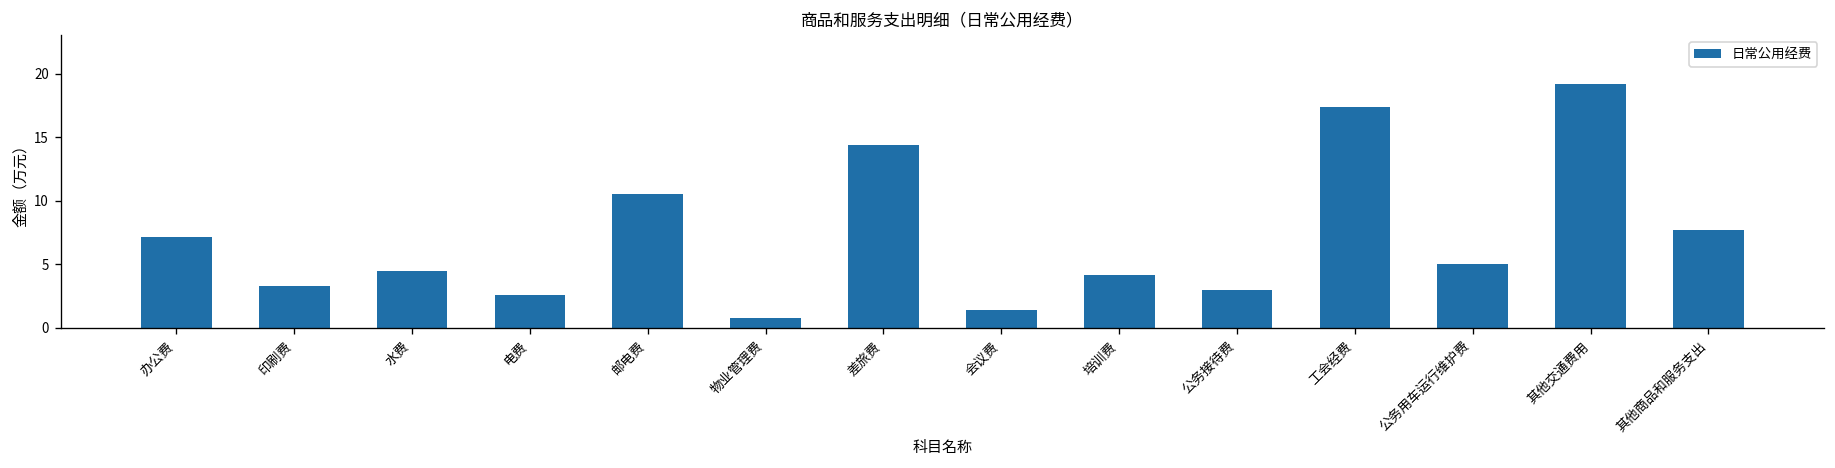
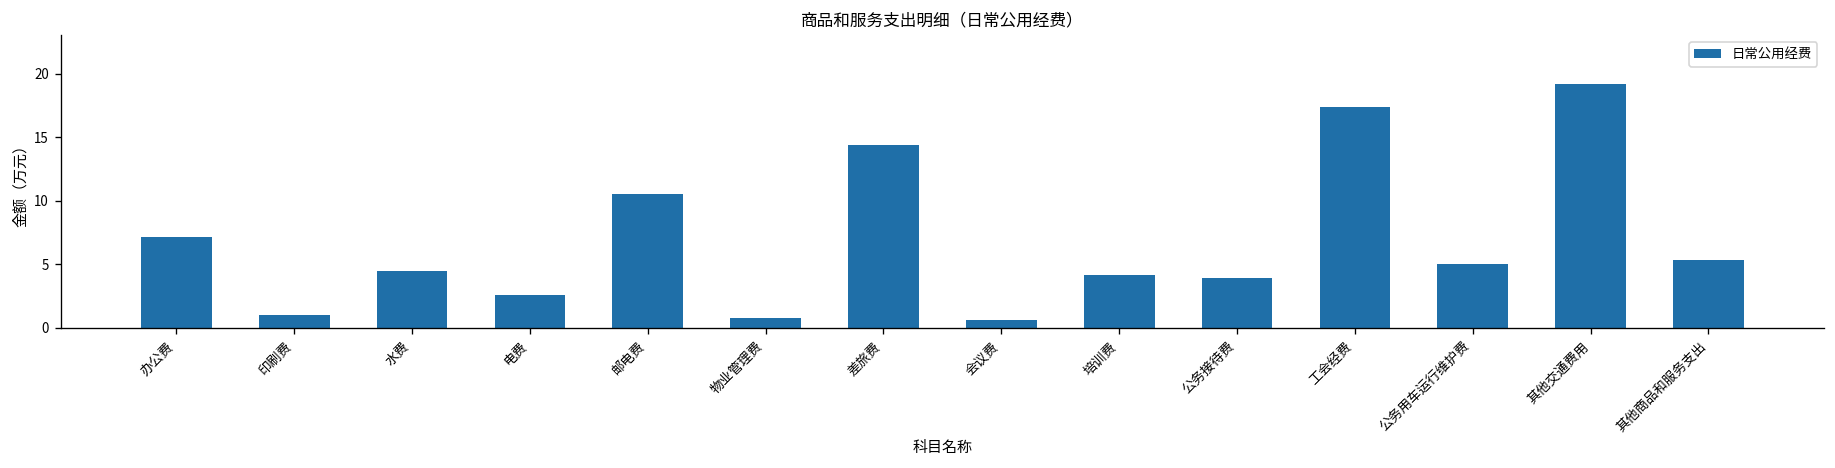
印刷费: 3.3 -> 1.0
会议费: 1.4 -> 0.6
公务接待费: 3.0 -> 3.9
其他商品和服务支出: 7.7 -> 5.4
